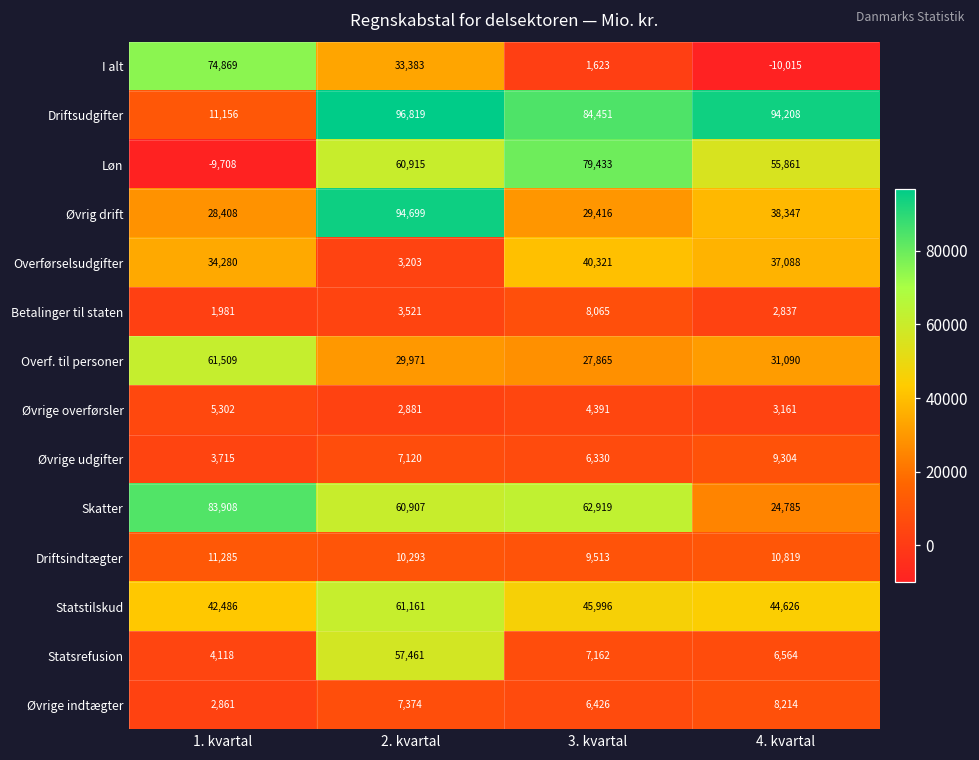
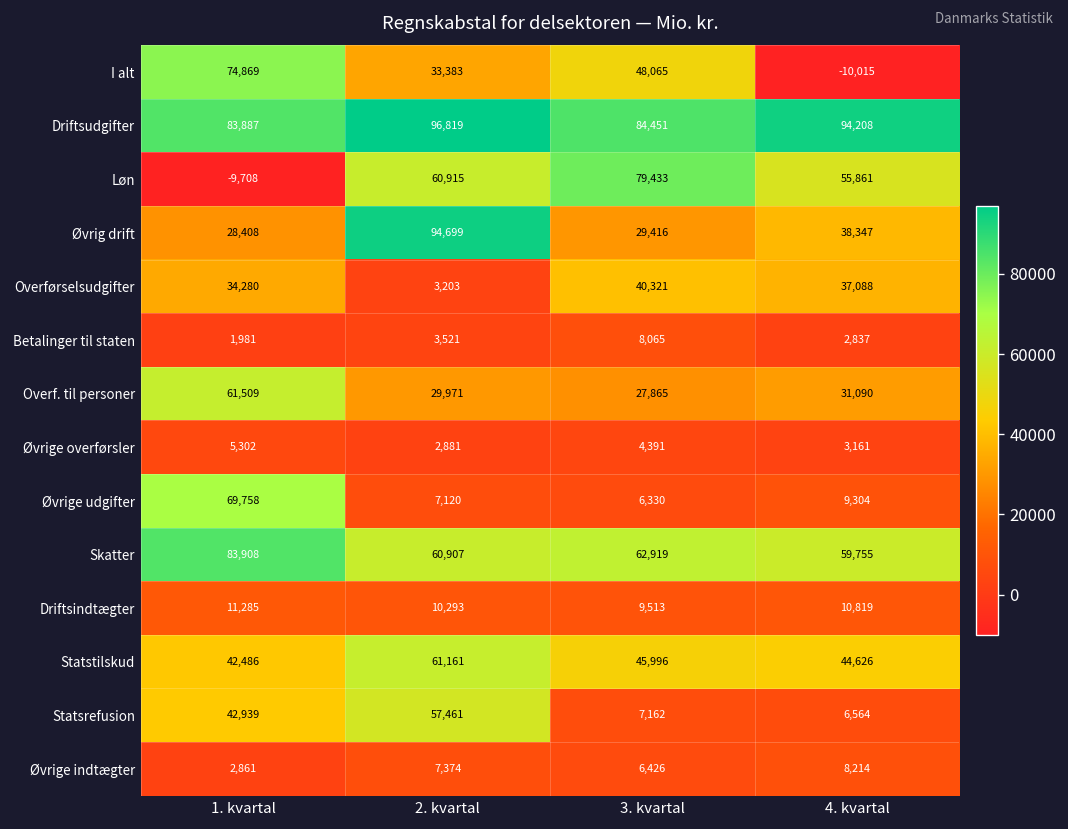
I alt, 3. kvartal: 1,623 -> 48,065
Driftsudgifter, 1. kvartal: 11,156 -> 83,887
Øvrige udgifter, 1. kvartal: 3,715 -> 69,758
Skatter, 4. kvartal: 24,785 -> 59,755
Statsrefusion, 1. kvartal: 4,118 -> 42,939
